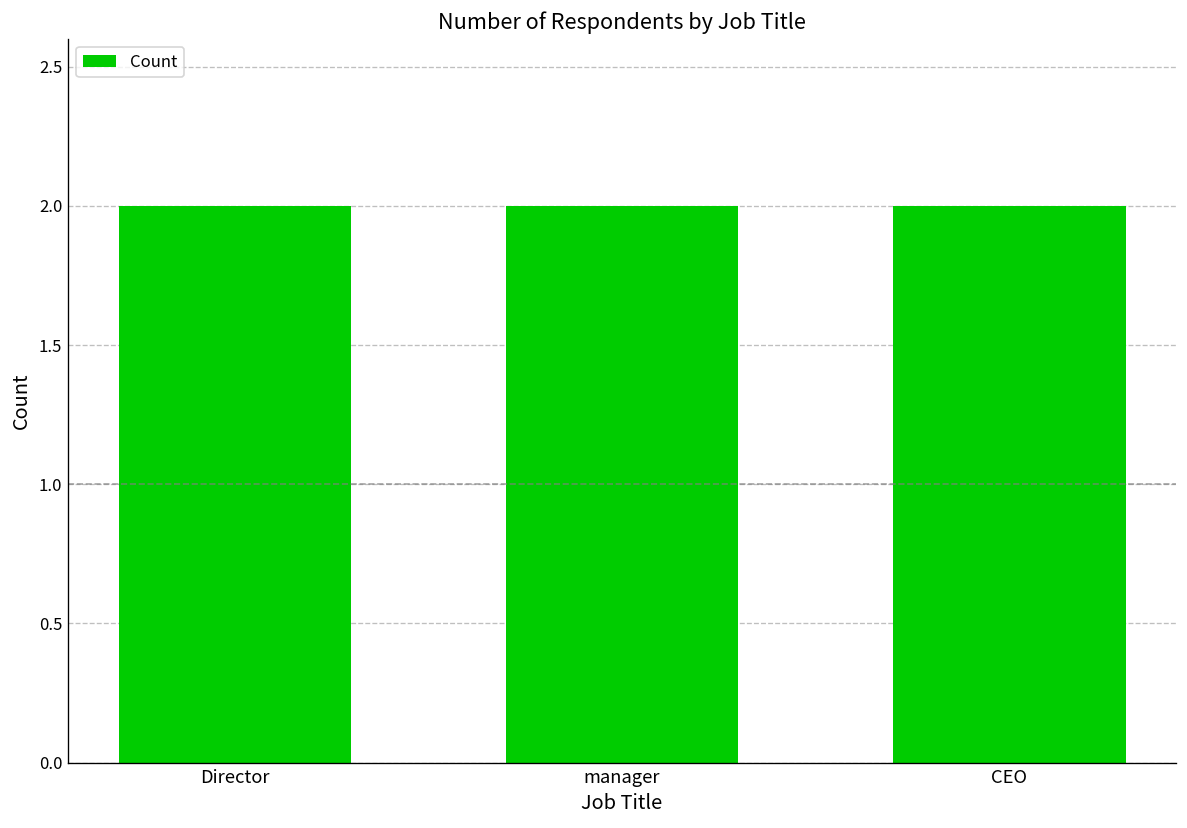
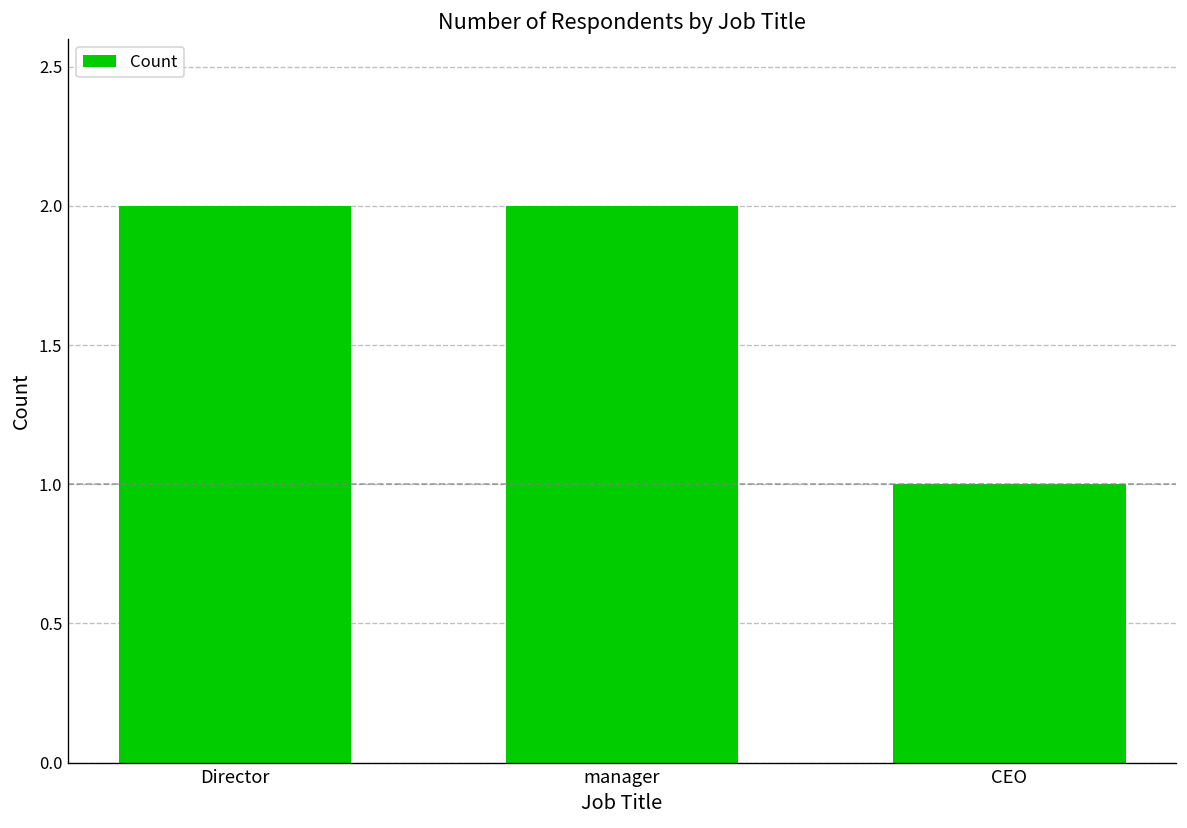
CEO: 2 -> 1
